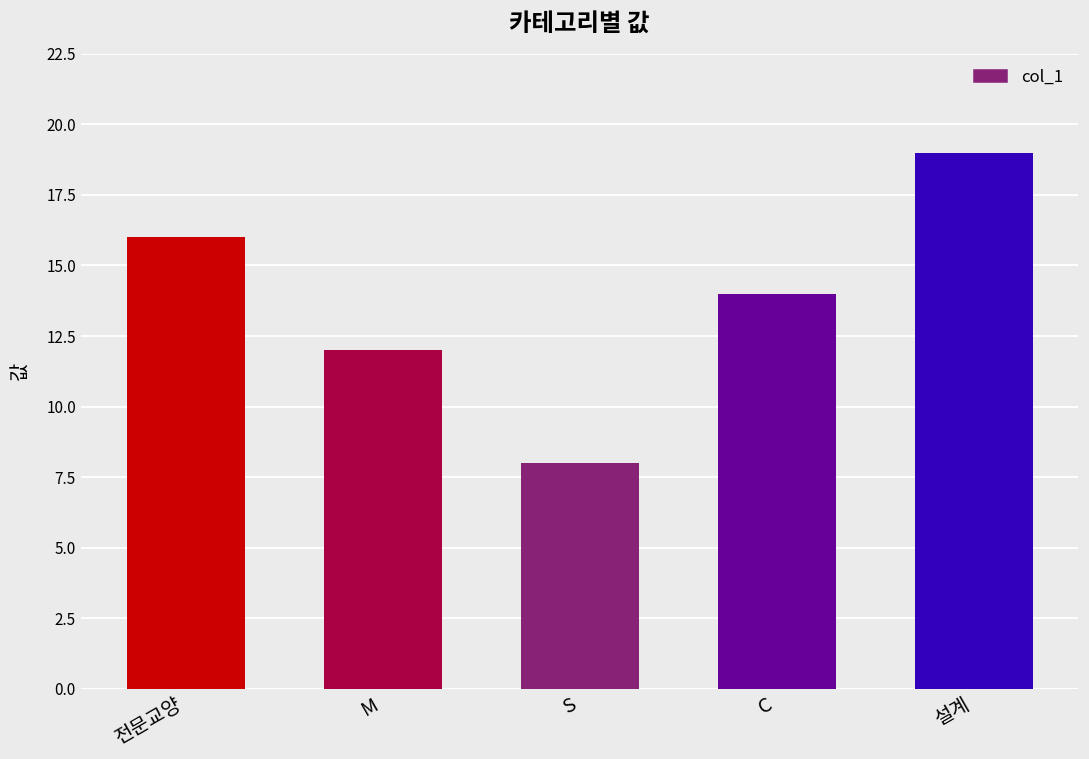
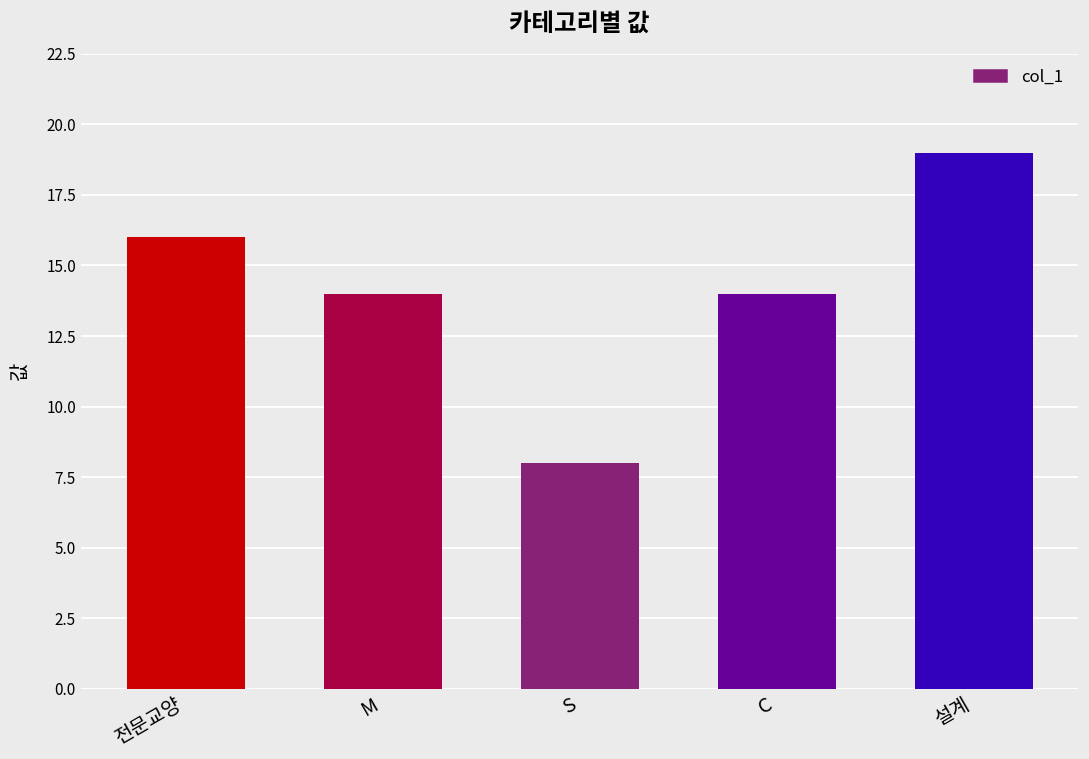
M: 12 -> 14
